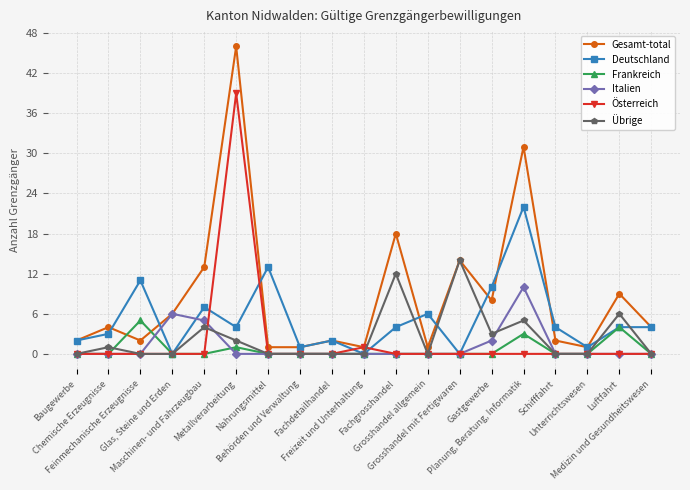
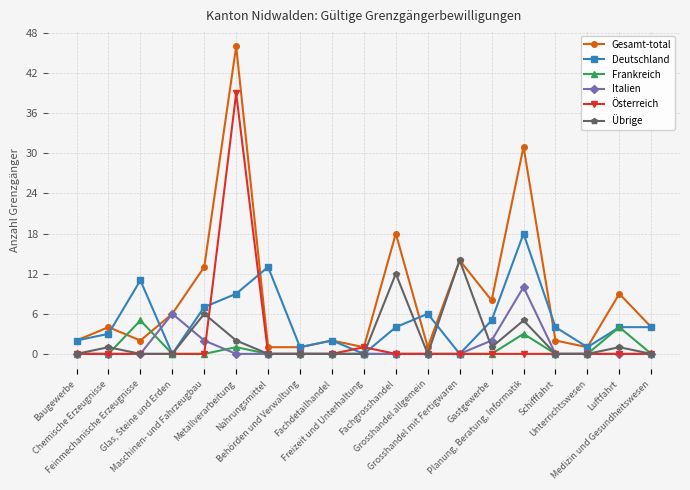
Italien, Maschinen- und Fahrzeugbau: 5 -> 2
Übrige, Maschinen- und Fahrzeugbau: 4 -> 6
Deutschland, Metallverarbeitung: 4 -> 9
Deutschland, Gastgewerbe: 10 -> 5
Übrige, Gastgewerbe: 3 -> 1
Deutschland, Planung, Beratung, Informatik: 22 -> 18
Übrige, Luftfahrt: 6 -> 1
